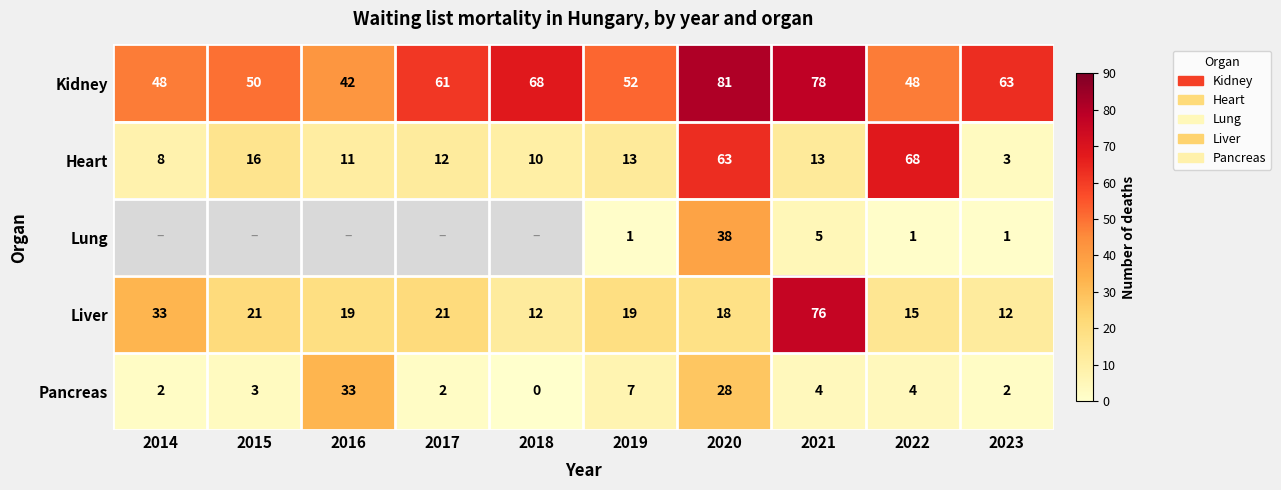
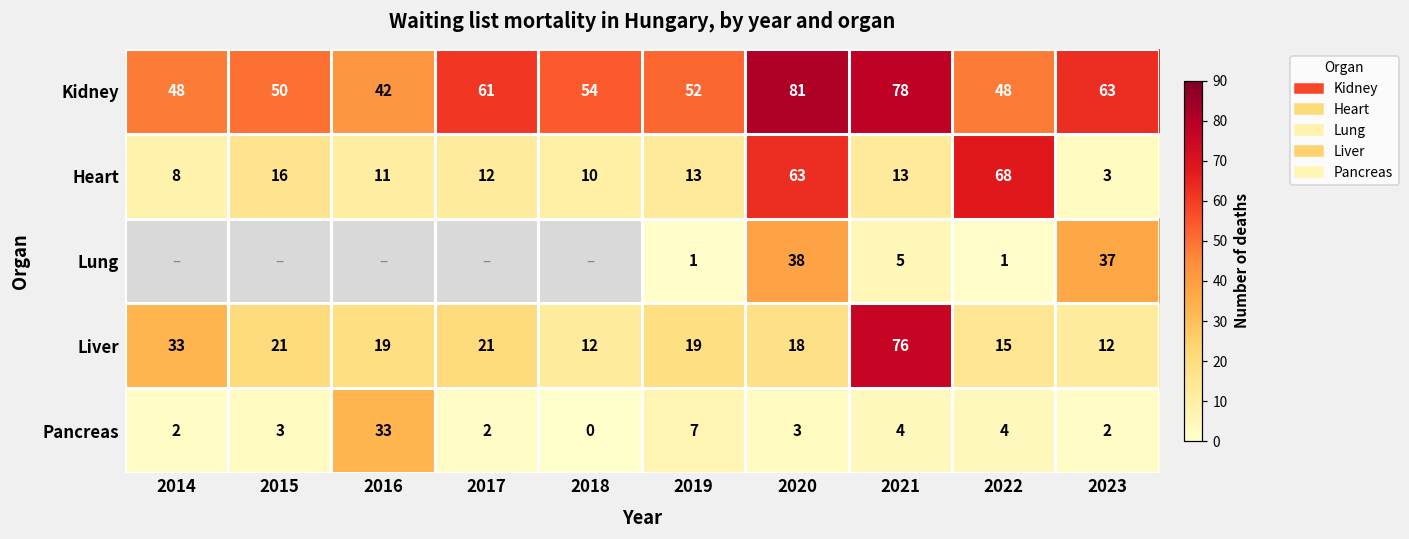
Kidney, 2018: 68 -> 54
Lung, 2023: 1 -> 37
Pancreas, 2020: 28 -> 3
